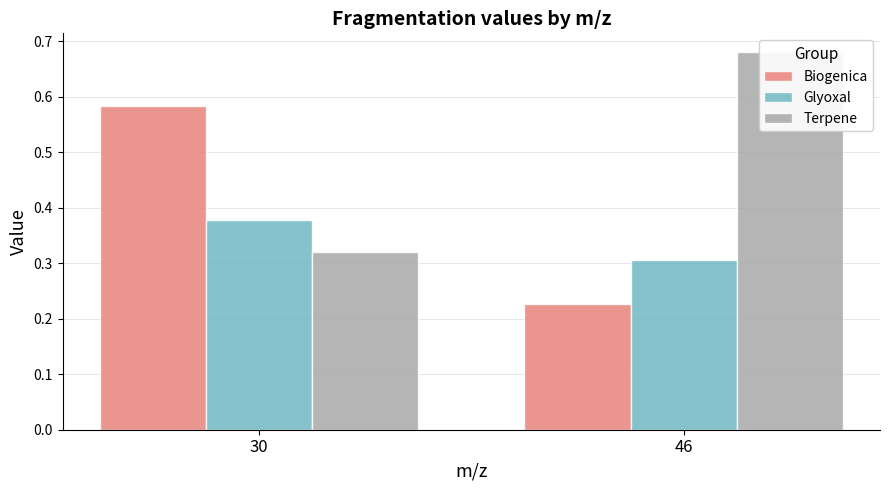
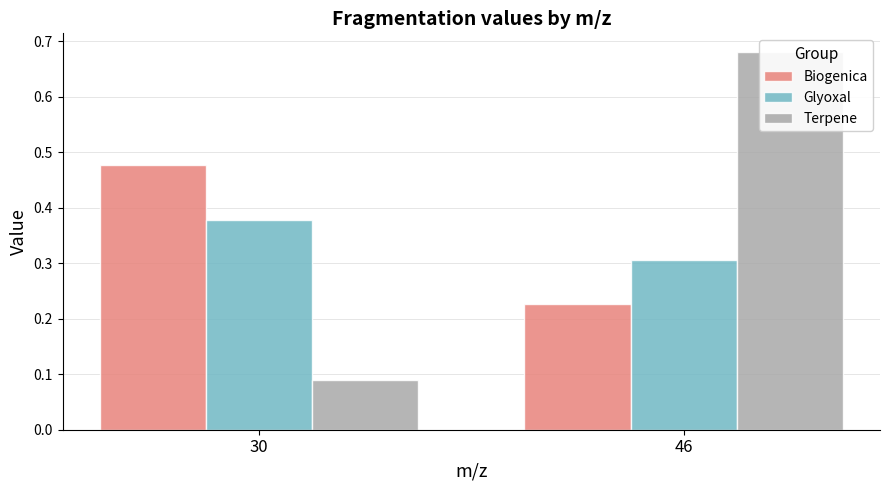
Biogenica, 30: 0.58 -> 0.48
Terpene, 30: 0.32 -> 0.09
